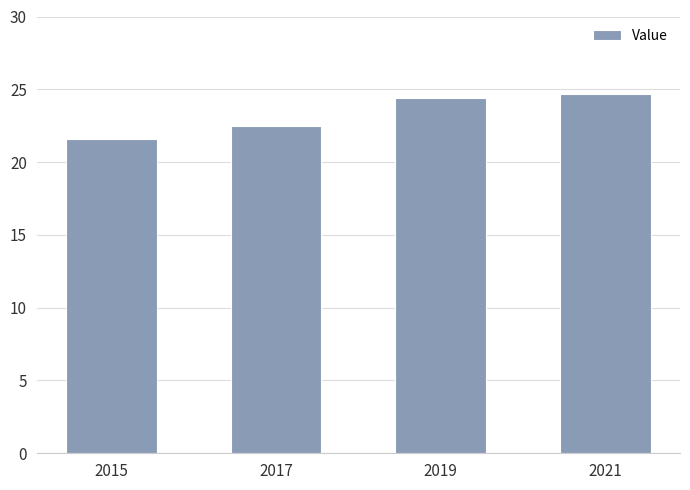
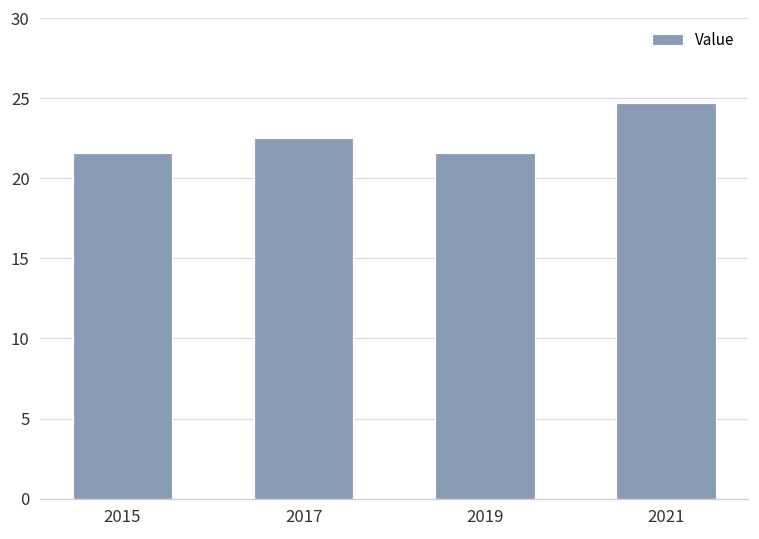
2019: 24.4 -> 21.6
